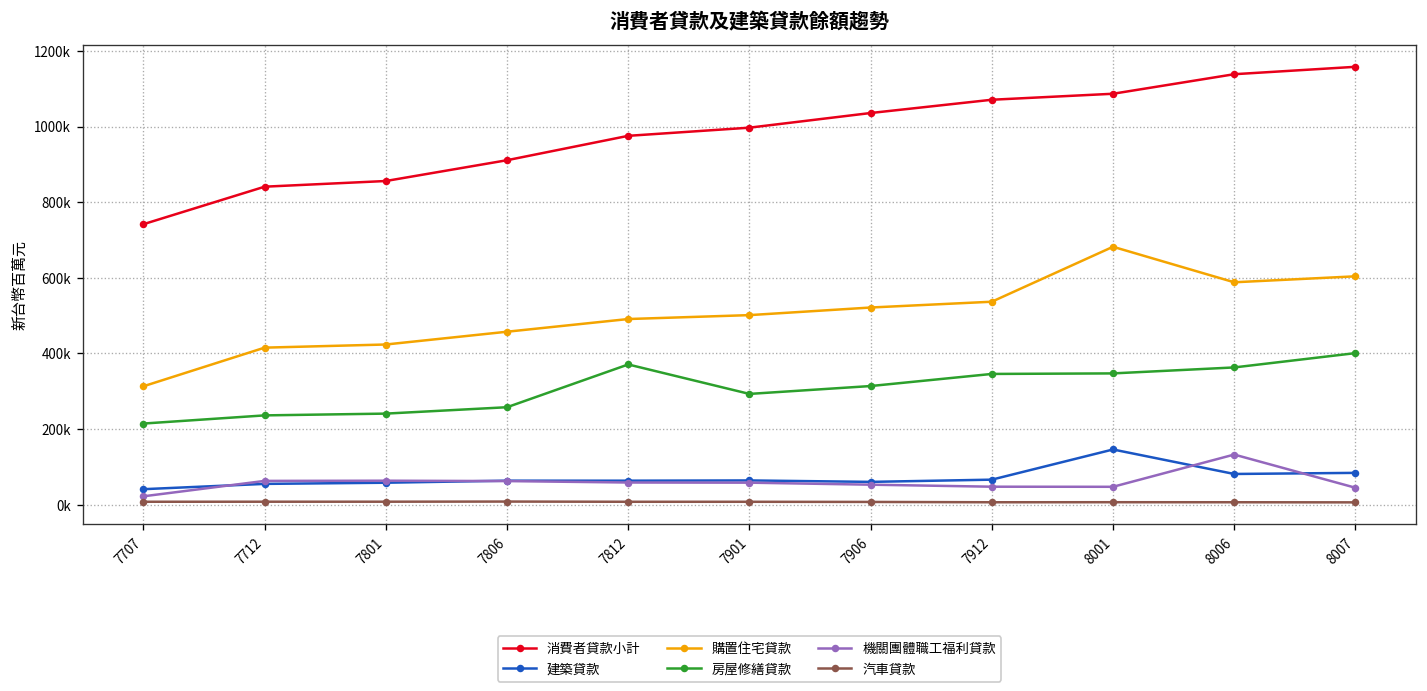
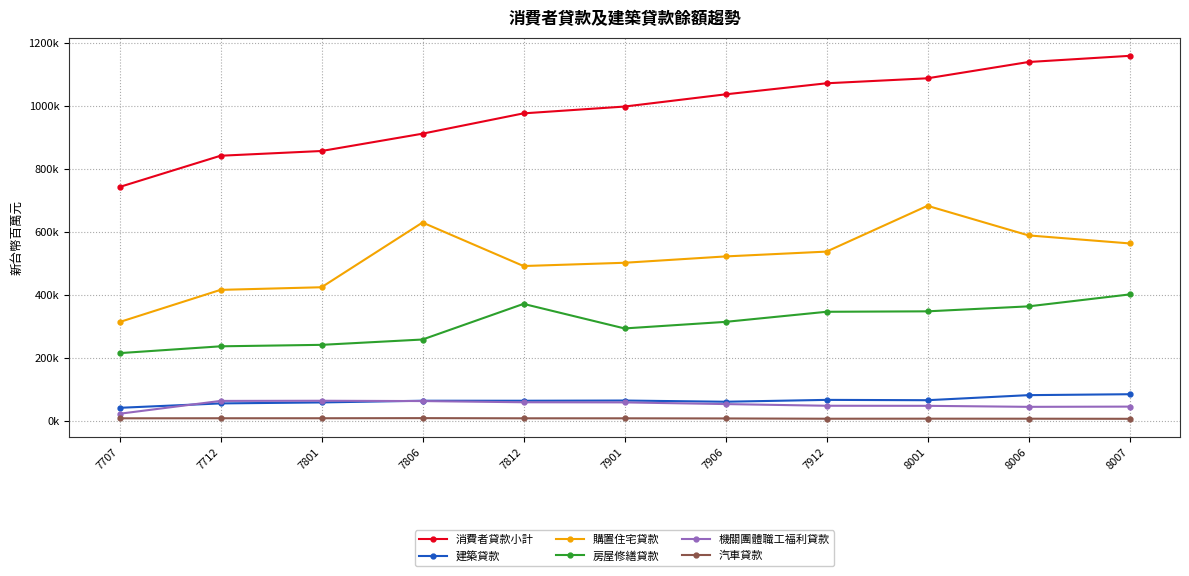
購置住宅貸款, 7806: 460000 -> 630000
建築貸款, 8001: 150000 -> 70000
機關團體職工福利貸款, 8006: 130000 -> 40000
購置住宅貸款, 8007: 600000 -> 560000
